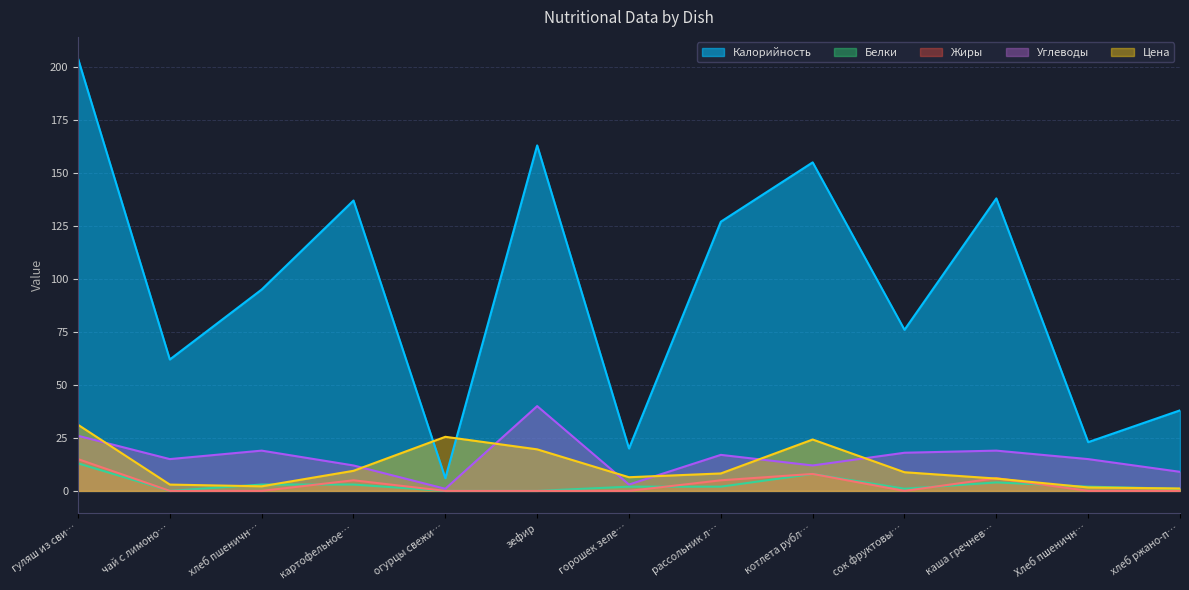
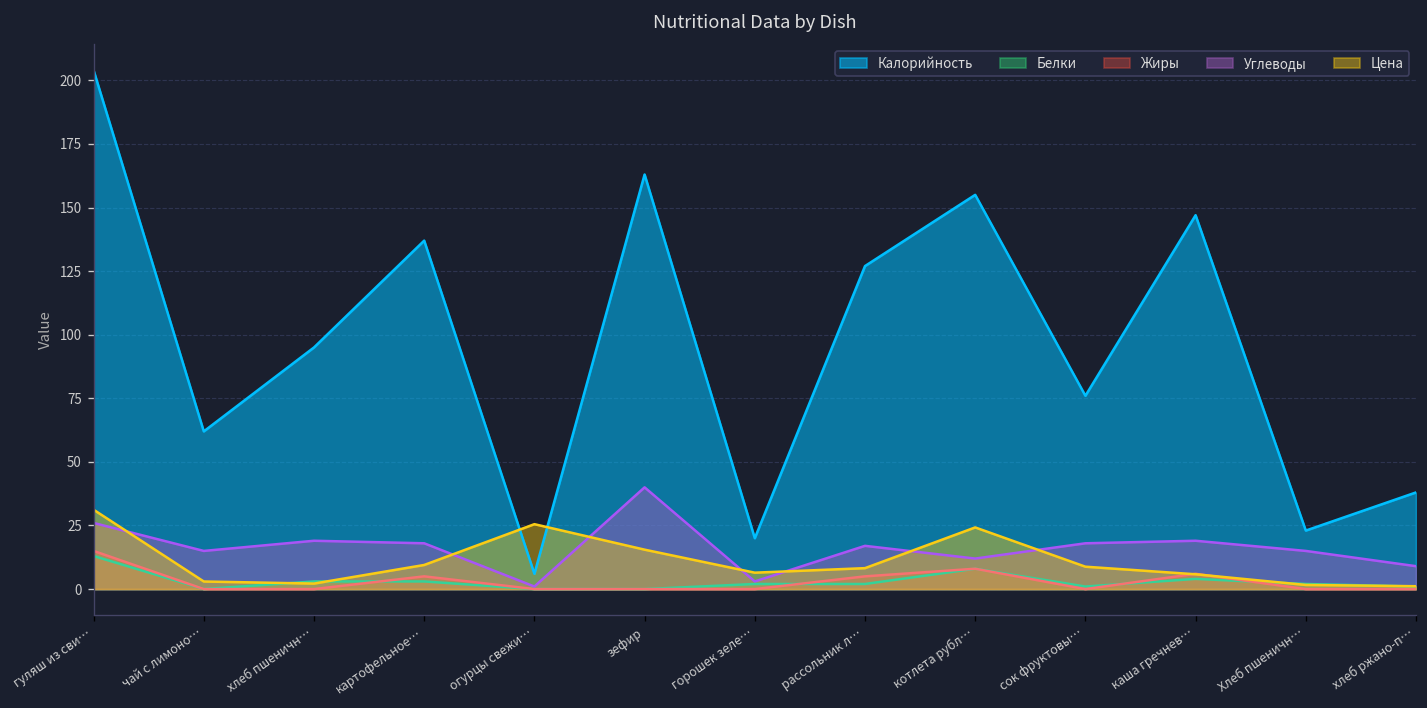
Углеводы, картофельное…: 12 -> 18
Цена, зефир: 20 -> 16
Калорийность, каша гречнев…: 138 -> 147
